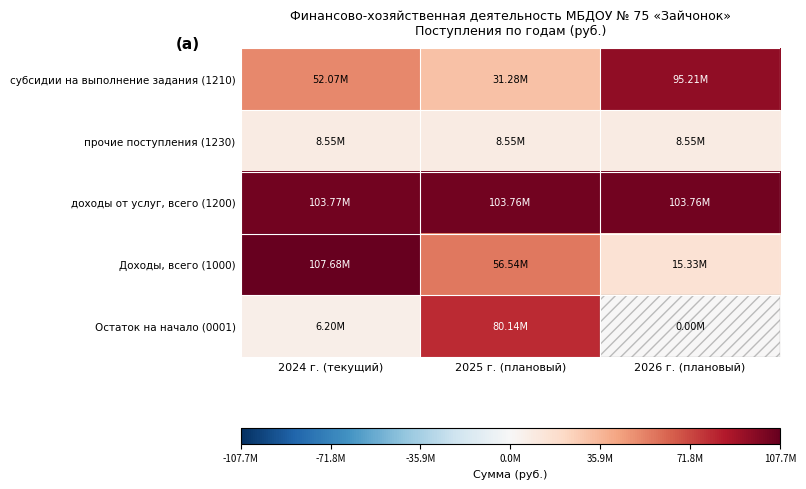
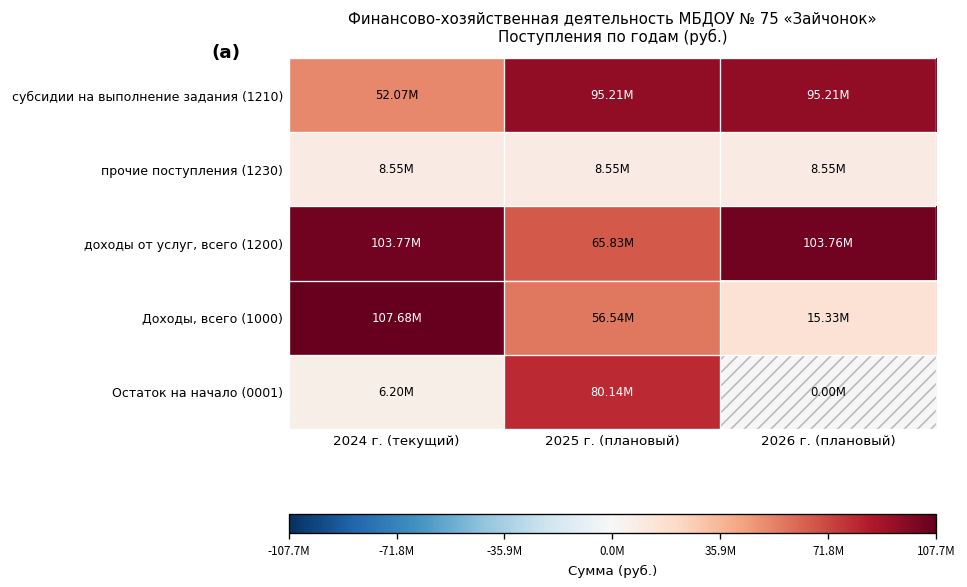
субсидии на выполнение задания (1210), 2025 г. (плановый): 31.28M -> 95.21M
доходы от услуг, всего (1200), 2025 г. (плановый): 103.76M -> 65.83M
